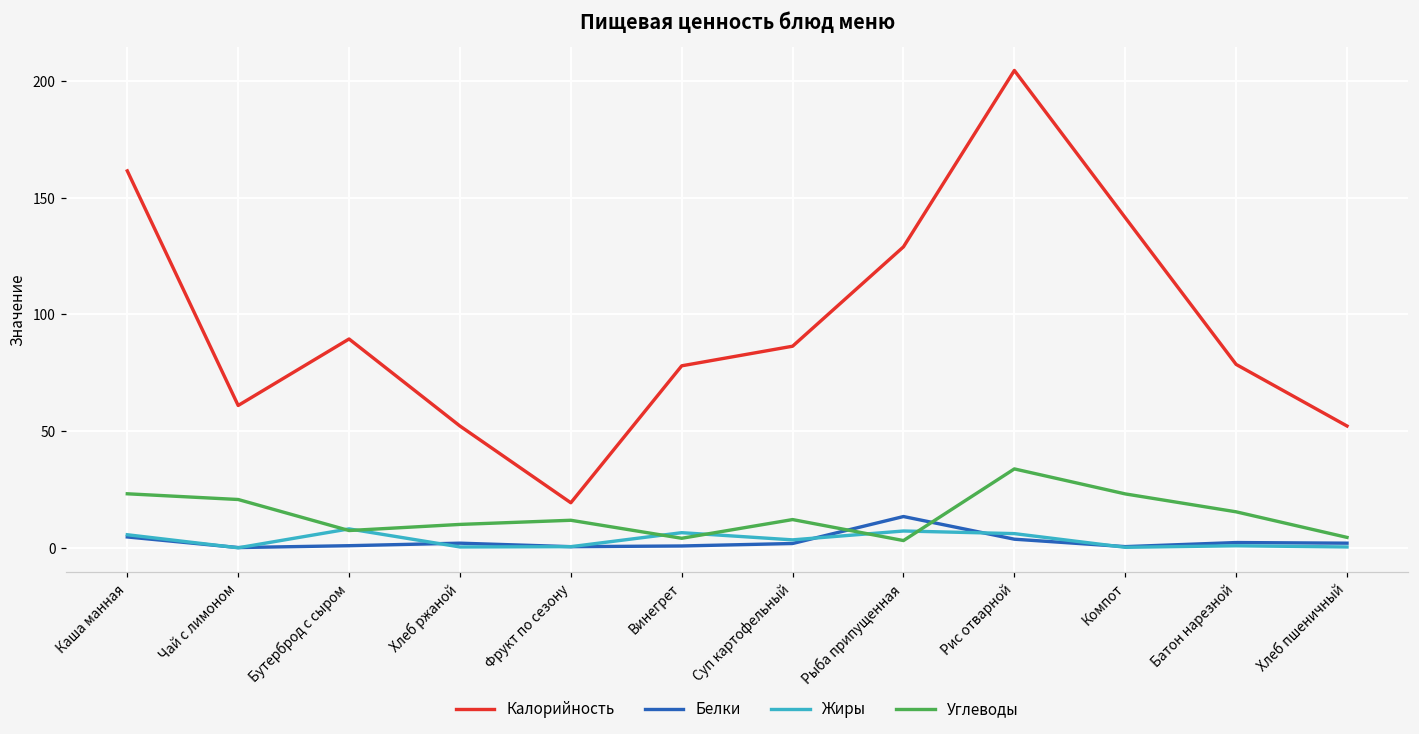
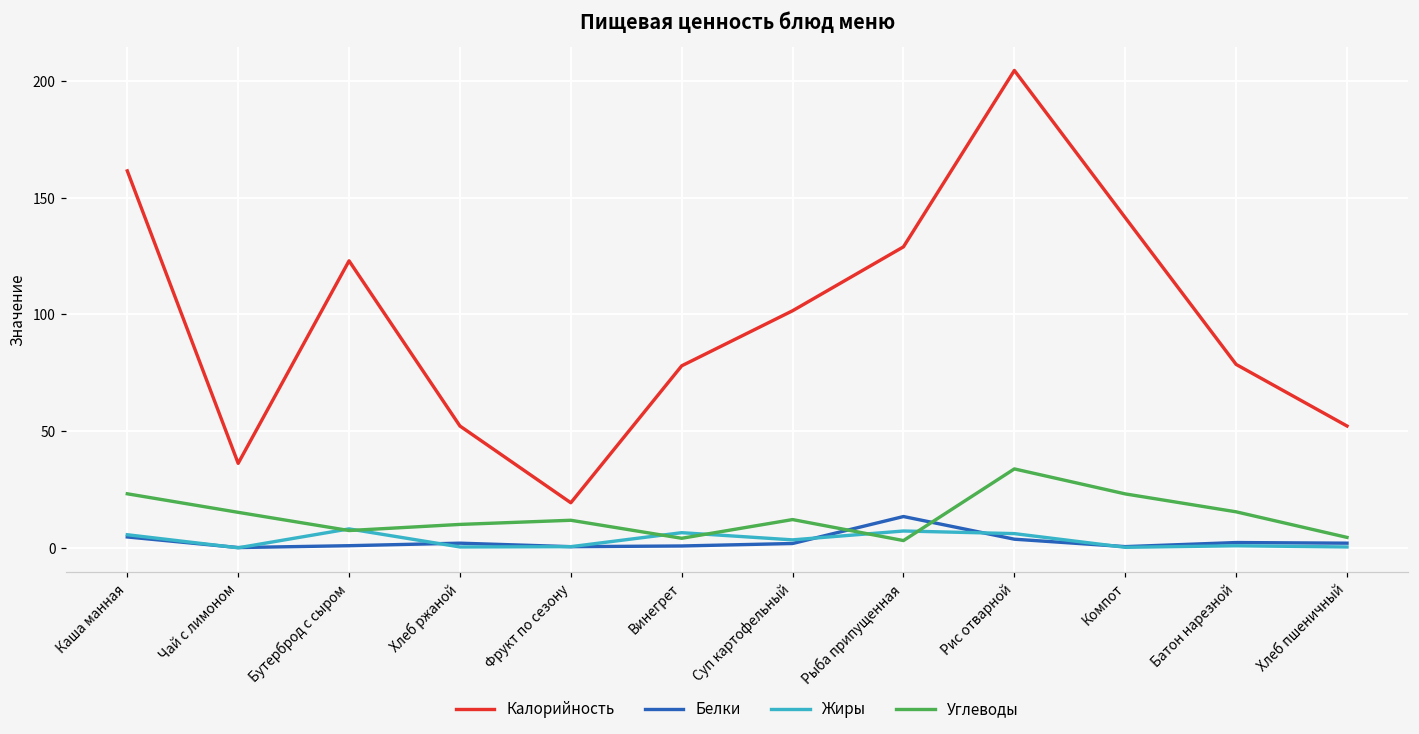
Калорийность, Чай с лимоном: 61 -> 36
Углеводы, Чай с лимоном: 21 -> 15
Калорийность, Бутерброд с сыром: 90 -> 123
Калорийность, Суп картофельный: 86 -> 102
